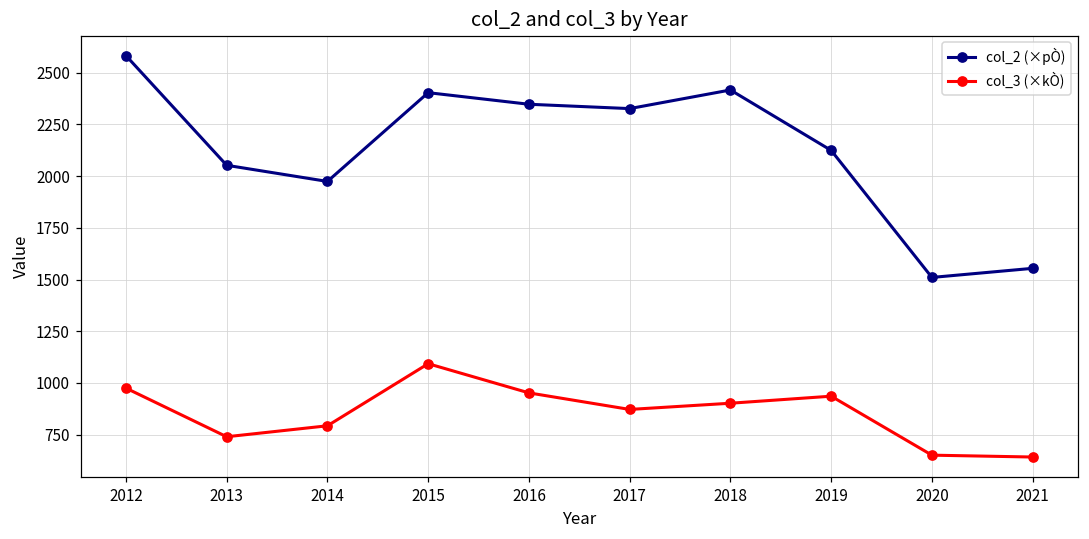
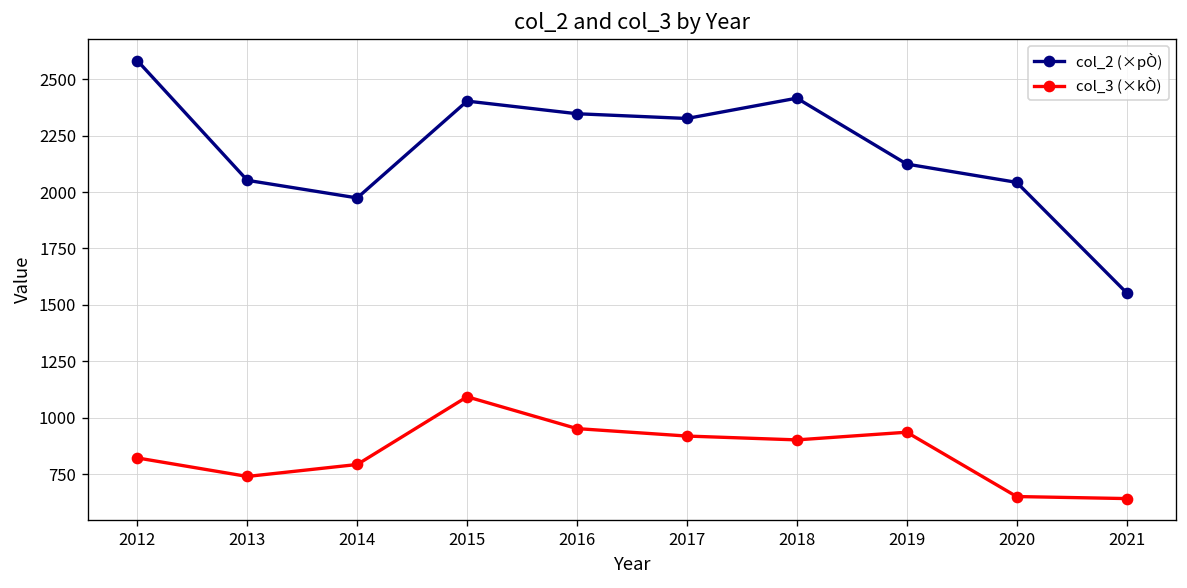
col_3 (×kÒ), 2012: 980 -> 820
col_3 (×kÒ), 2017: 870 -> 920
col_2 (×pÒ), 2020: 1510 -> 2040
